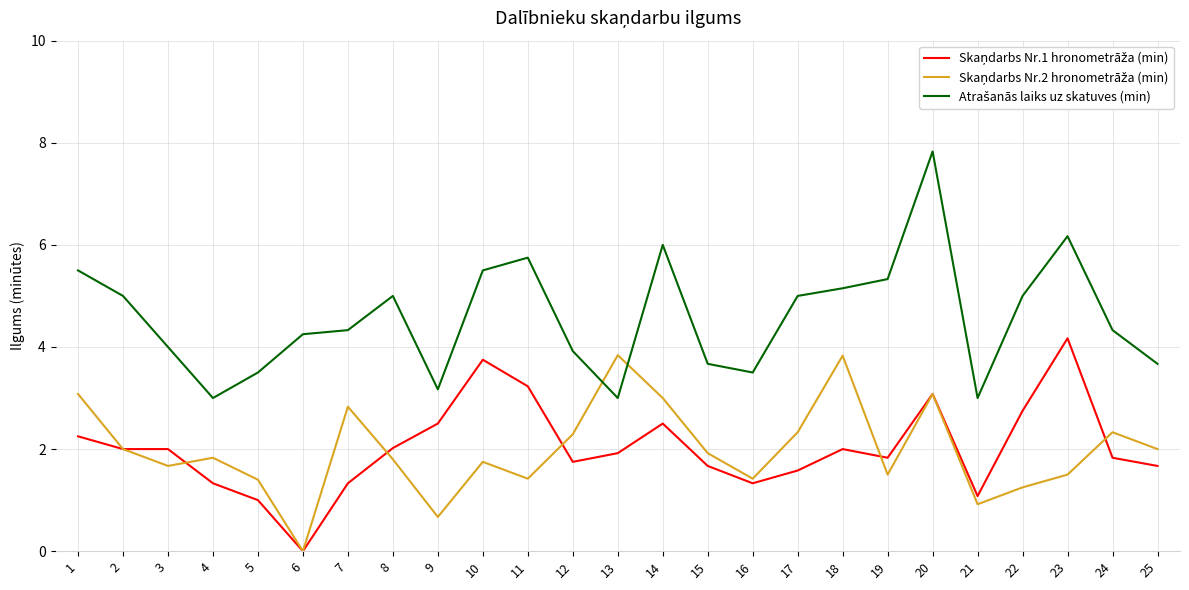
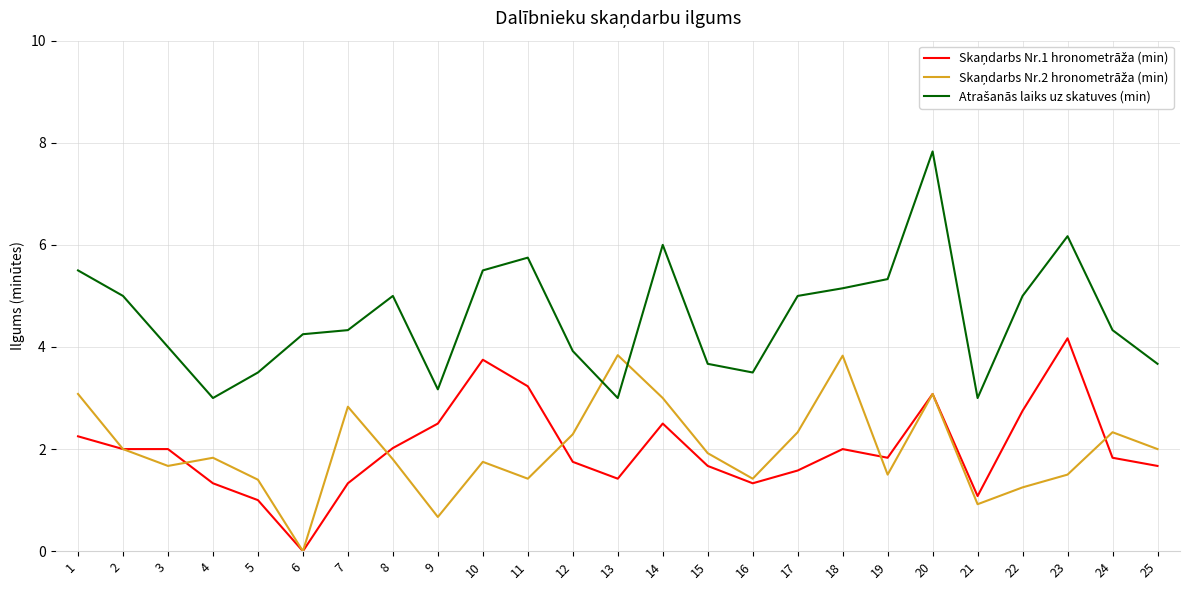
Skaņdarbs Nr.1 hronometrāža (min), 13: 1.9 -> 1.4
